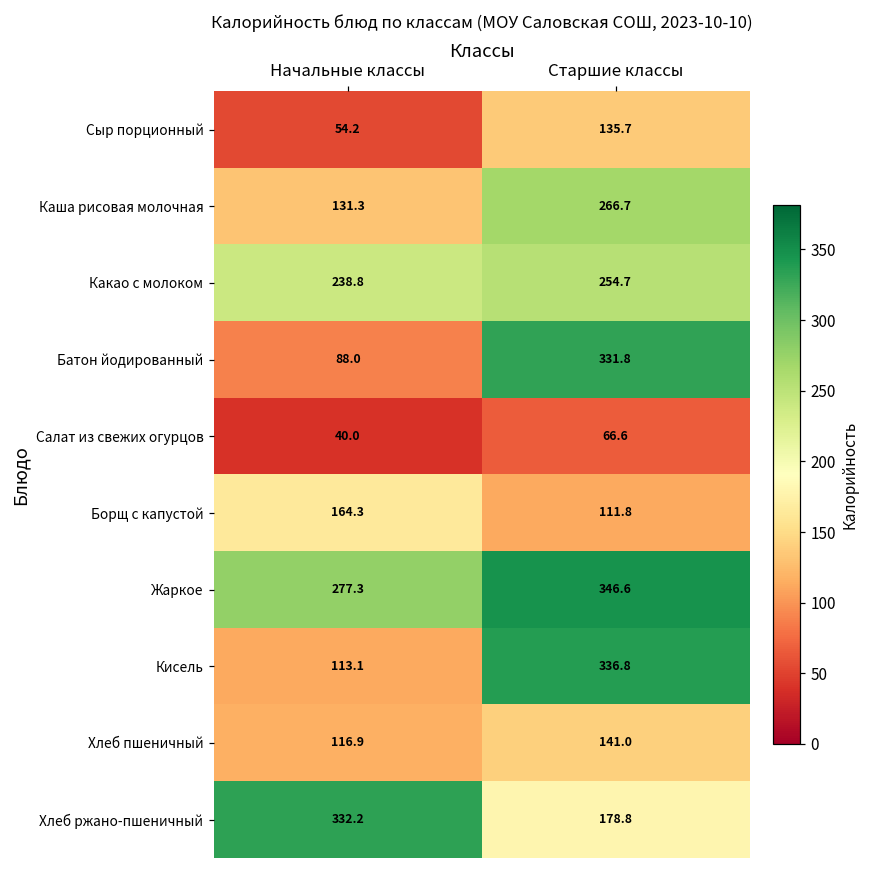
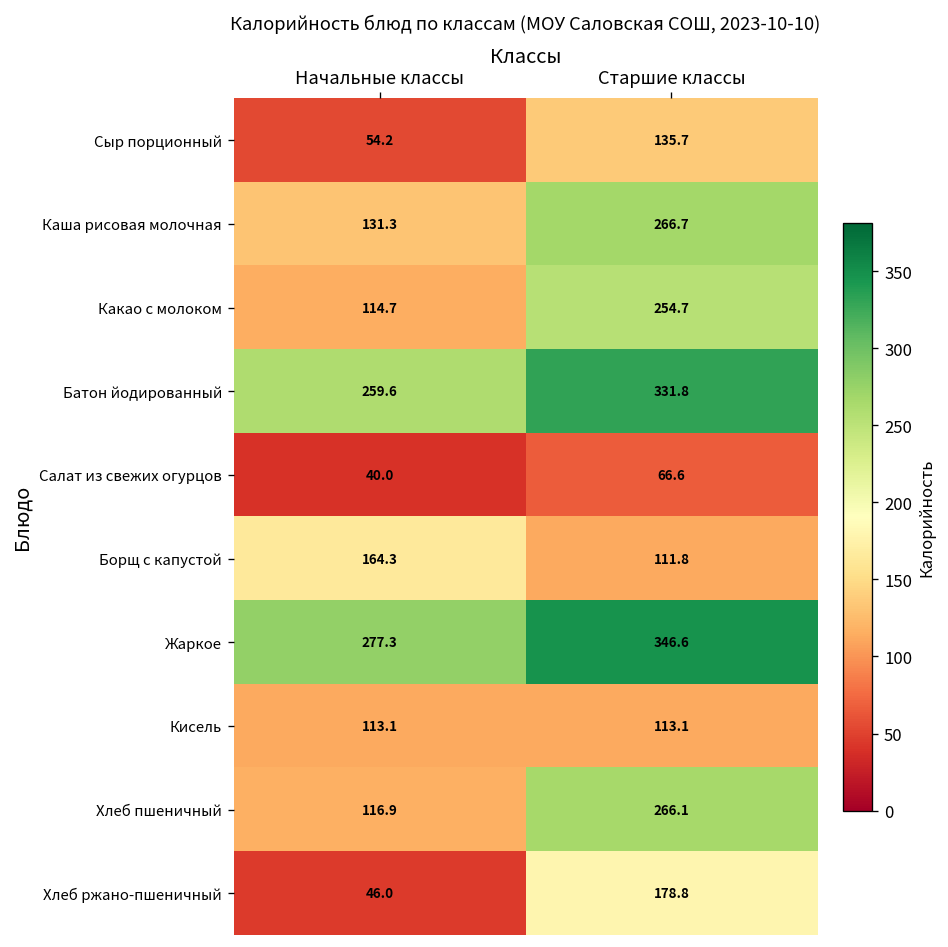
Какао с молоком, Начальные классы: 238.8 -> 114.7
Батон йодированный, Начальные классы: 88.0 -> 259.6
Кисель, Старшие классы: 336.8 -> 113.1
Хлеб пшеничный, Старшие классы: 141.0 -> 266.1
Хлеб ржано-пшеничный, Начальные классы: 332.2 -> 46.0
